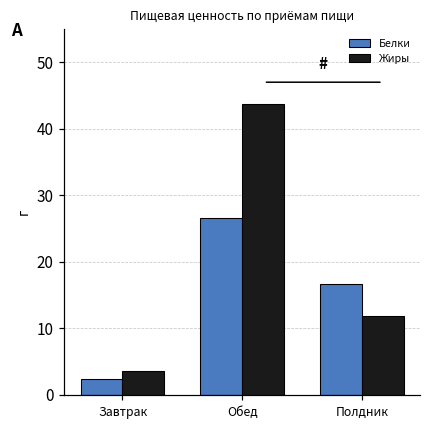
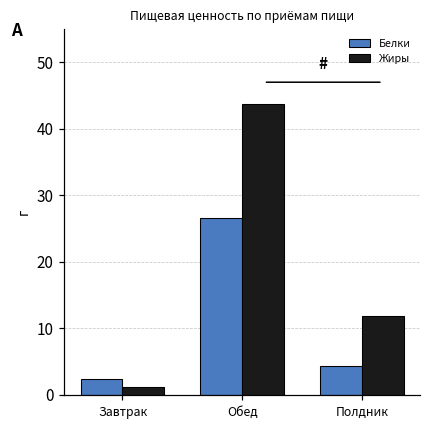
Жиры, Завтрак: 4 -> 1
Белки, Полдник: 17 -> 4
